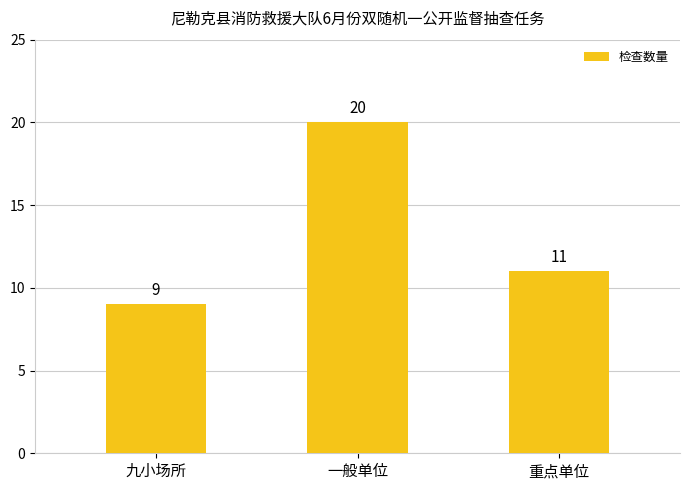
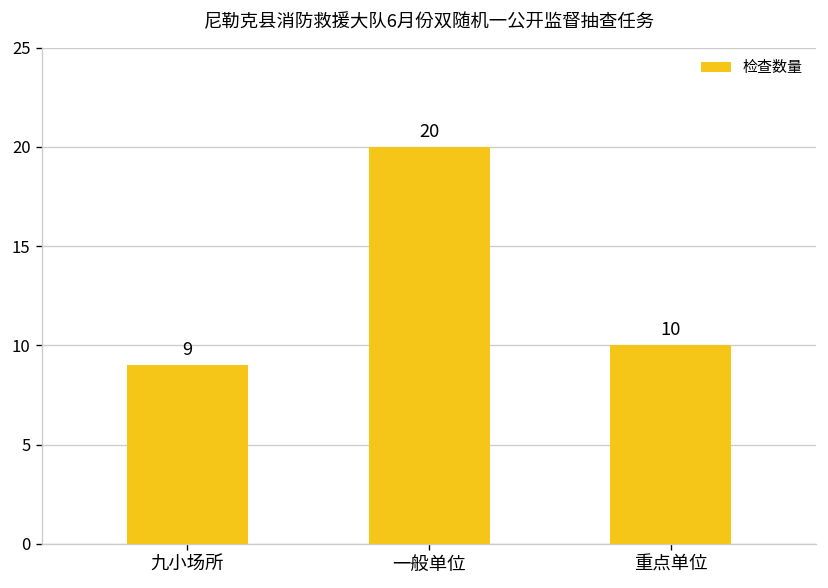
重点单位: 11 -> 10
